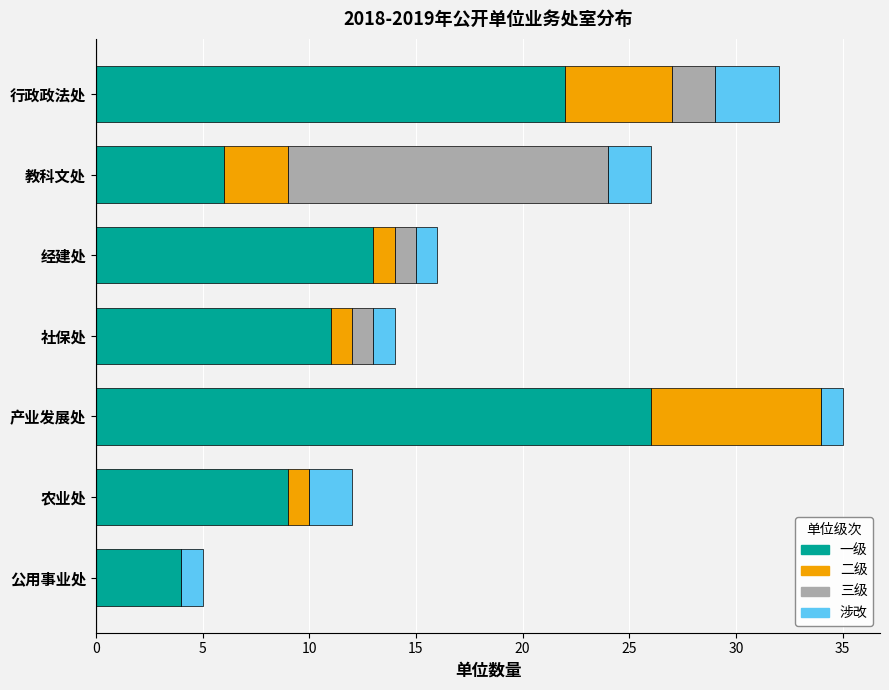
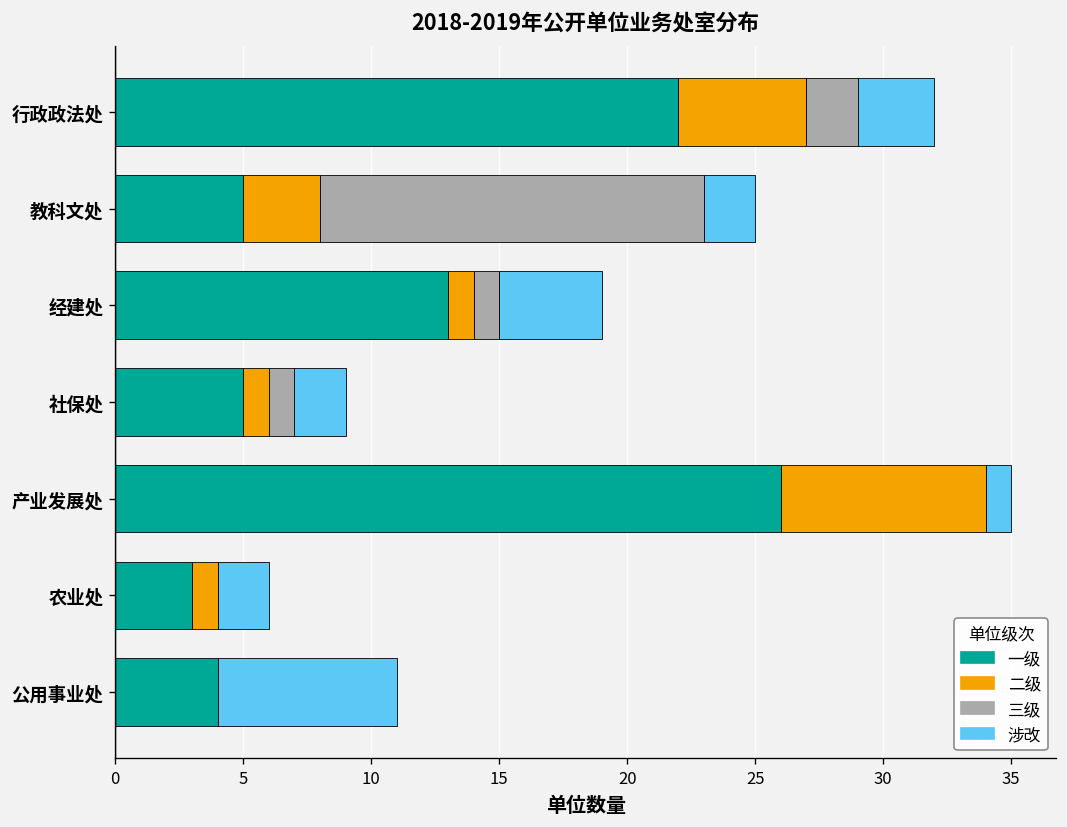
一级, 教科文处: 6 -> 5
涉改, 经建处: 1 -> 4
一级, 社保处: 11 -> 5
涉改, 社保处: 1 -> 2
一级, 农业处: 9 -> 3
涉改, 公用事业处: 1 -> 7
